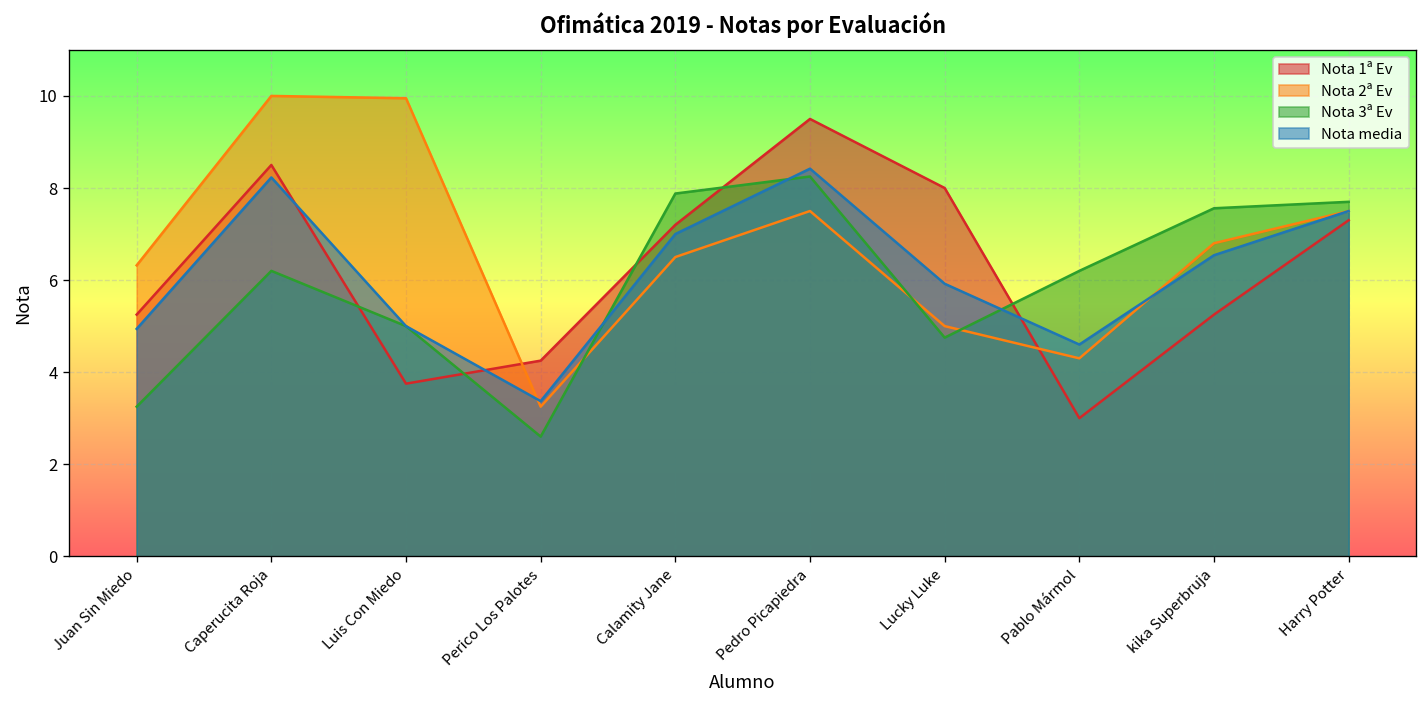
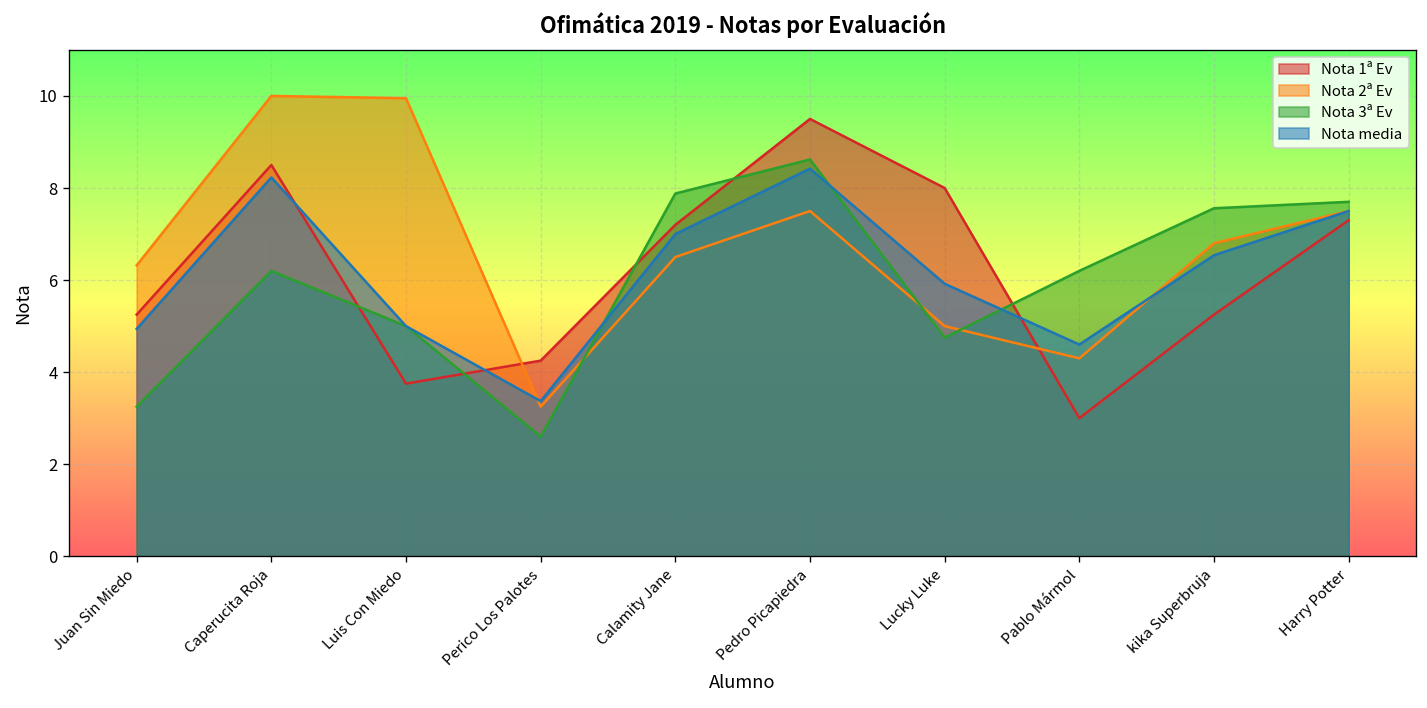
Nota 3ª Ev, Pedro Picapiedra: 8.3 -> 8.6
